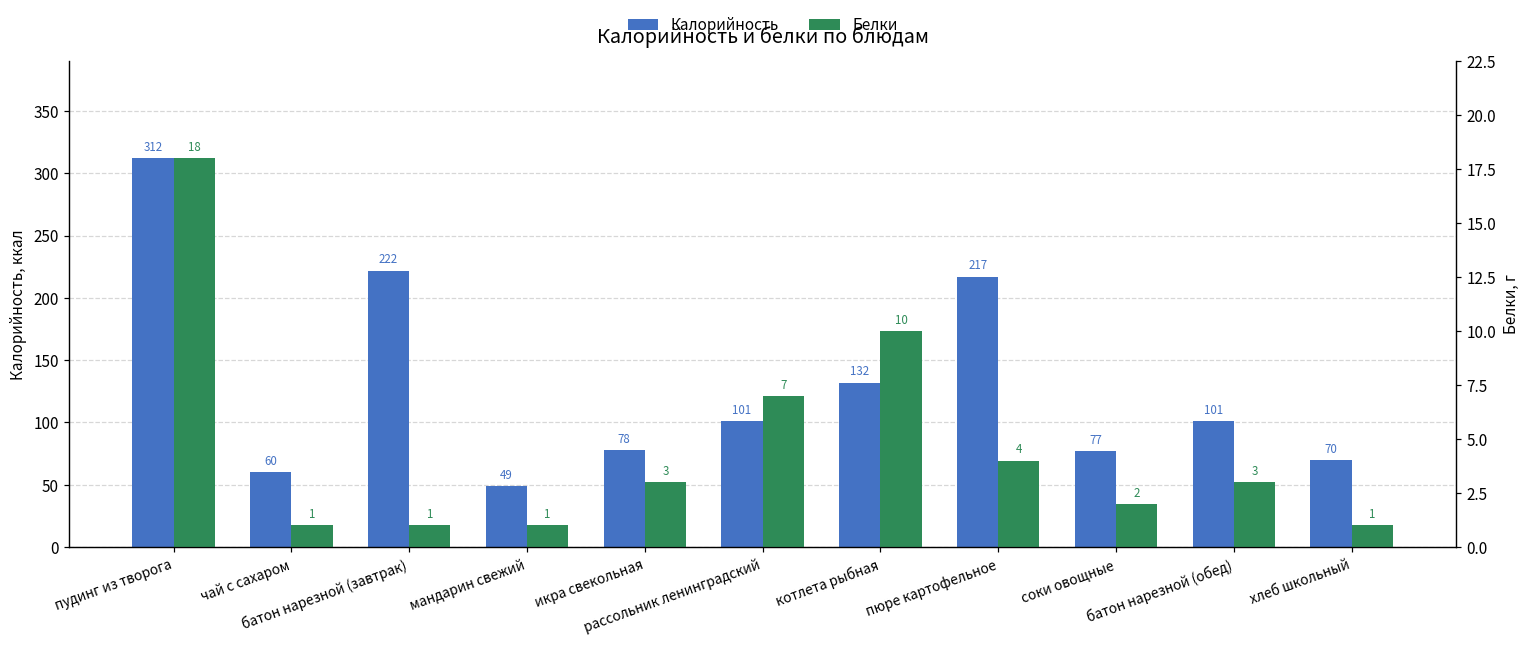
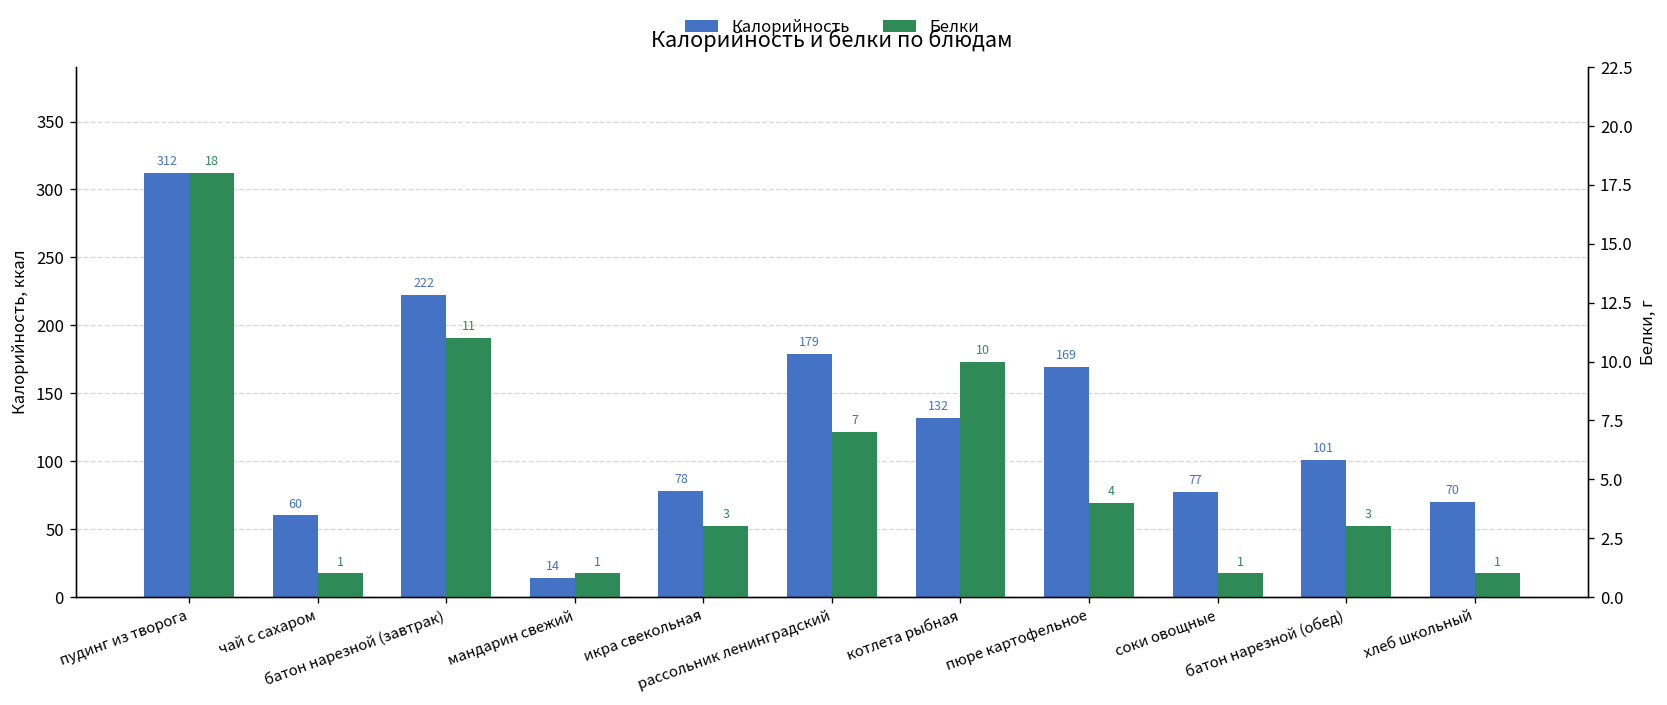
Калорийность, мандарин свежий: 49 -> 14
Калорийность, рассольник ленинградский: 101 -> 179
Калорийность, пюре картофельное: 217 -> 169
Белки, батон нарезной (завтрак): 1 -> 11
Белки, соки овощные: 2 -> 1
